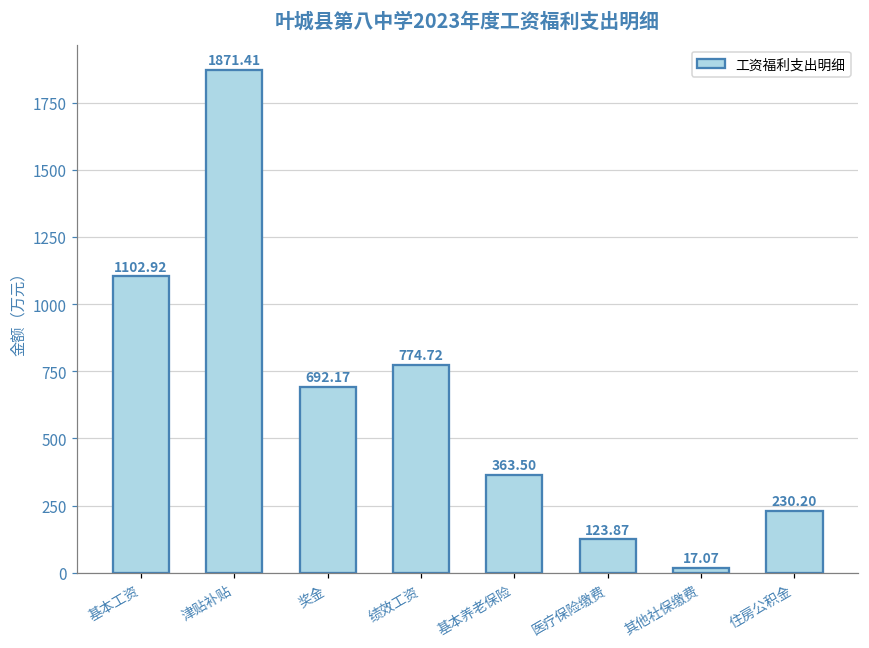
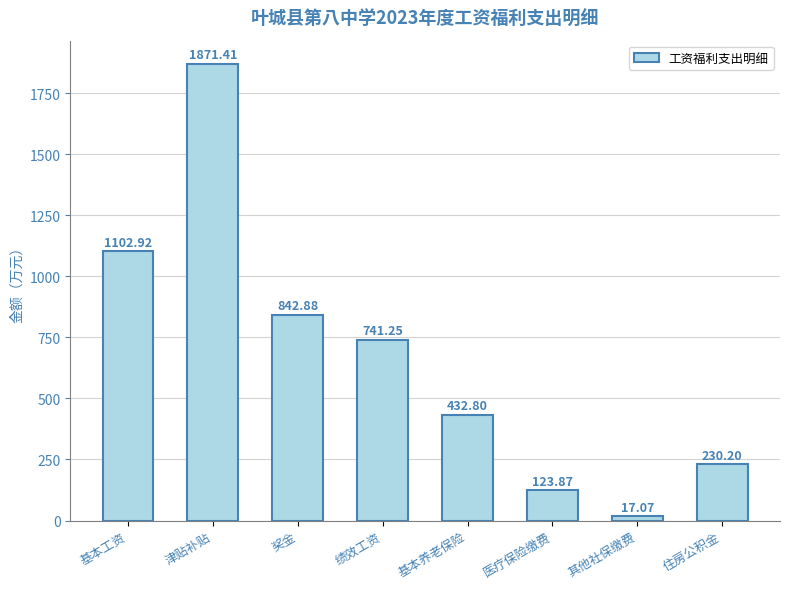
奖金: 692.17 -> 842.88
绩效工资: 774.72 -> 741.25
基本养老保险: 363.50 -> 432.80
